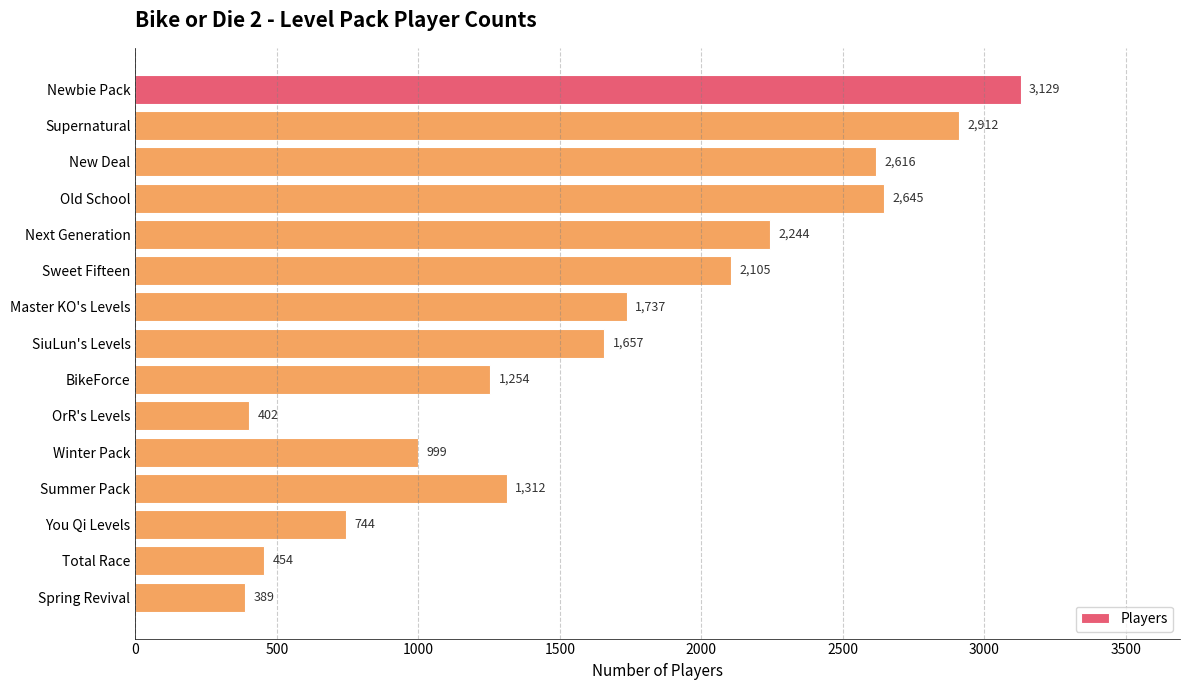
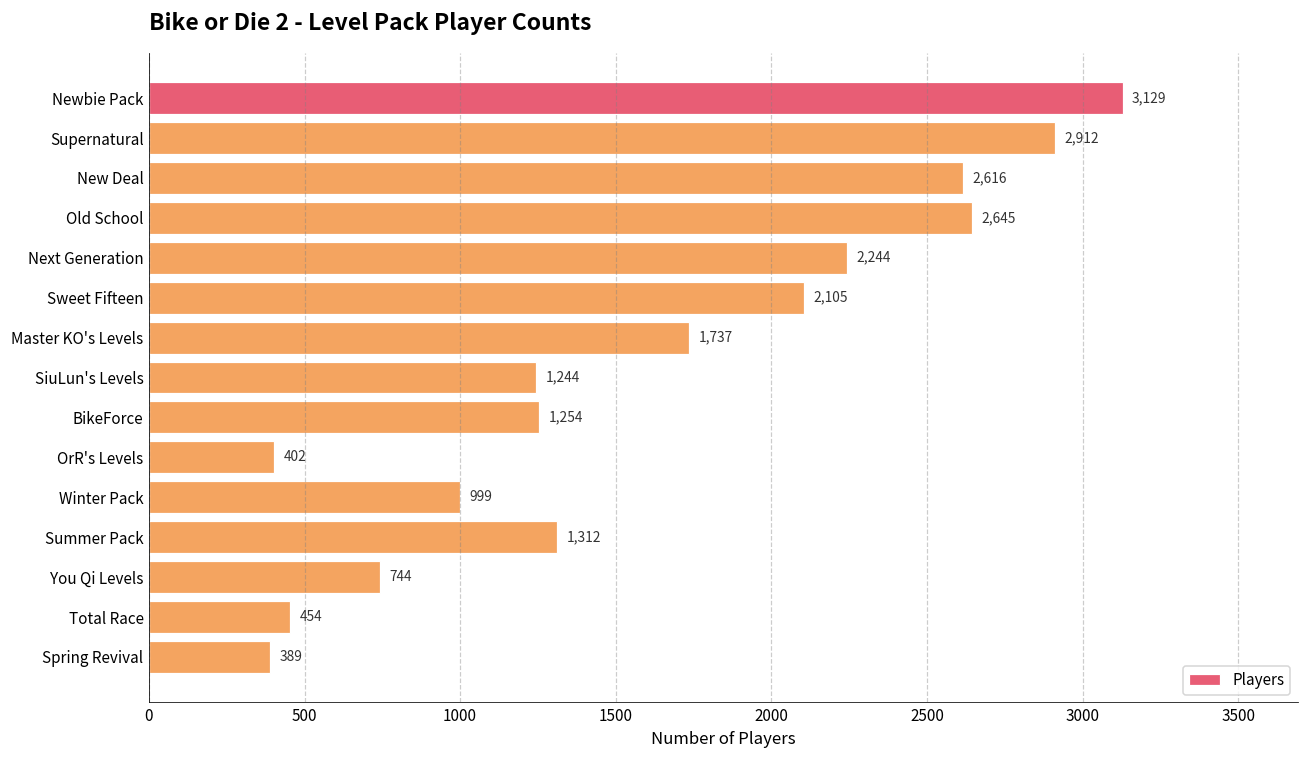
SiuLun's Levels: 1,657 -> 1,244
